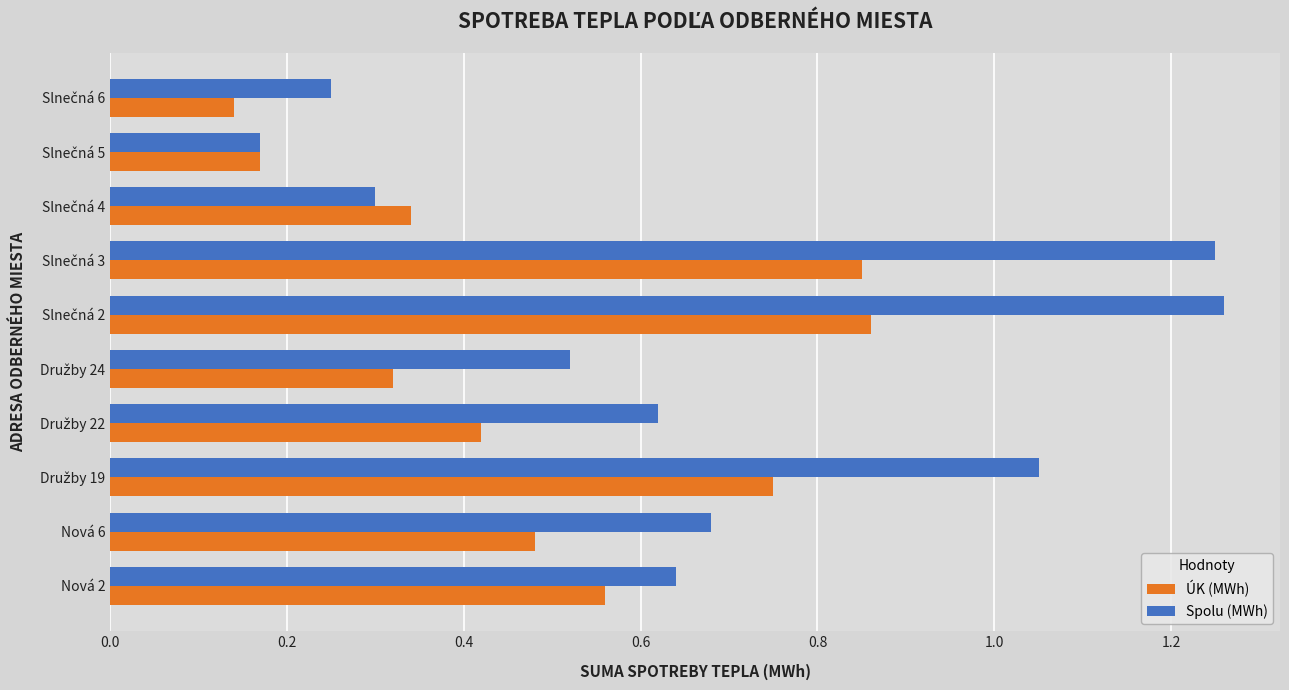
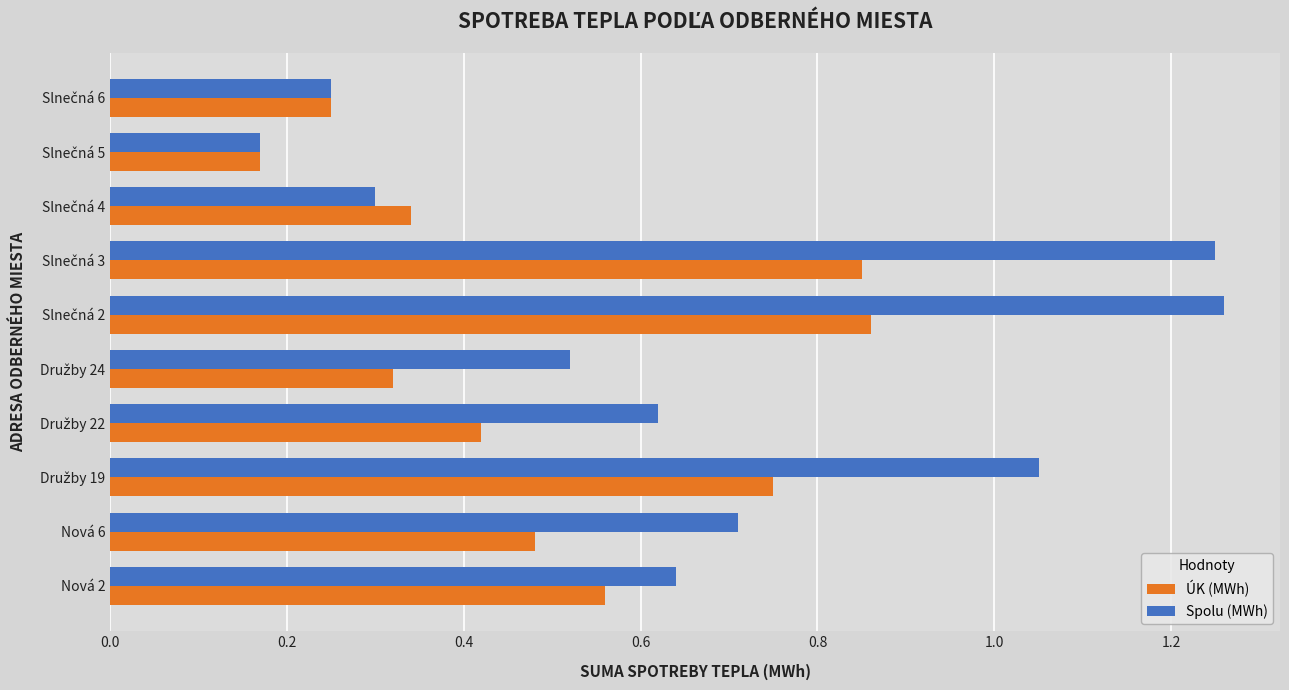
ÚK (MWh), Slnečná 6: 0.14 -> 0.25
Spolu (MWh), Nová 6: 0.68 -> 0.71
